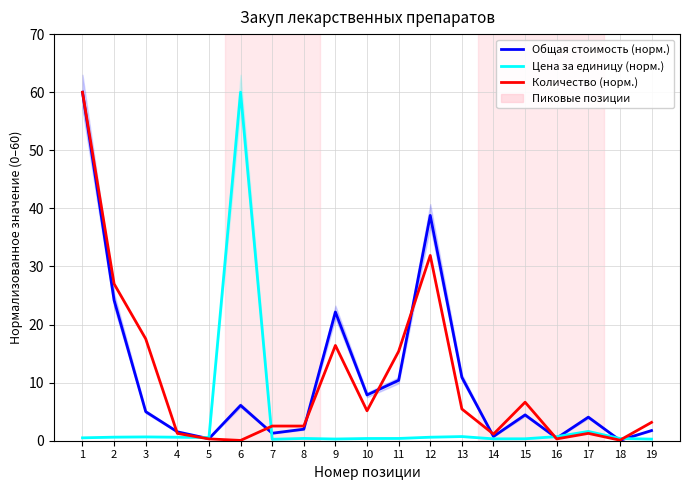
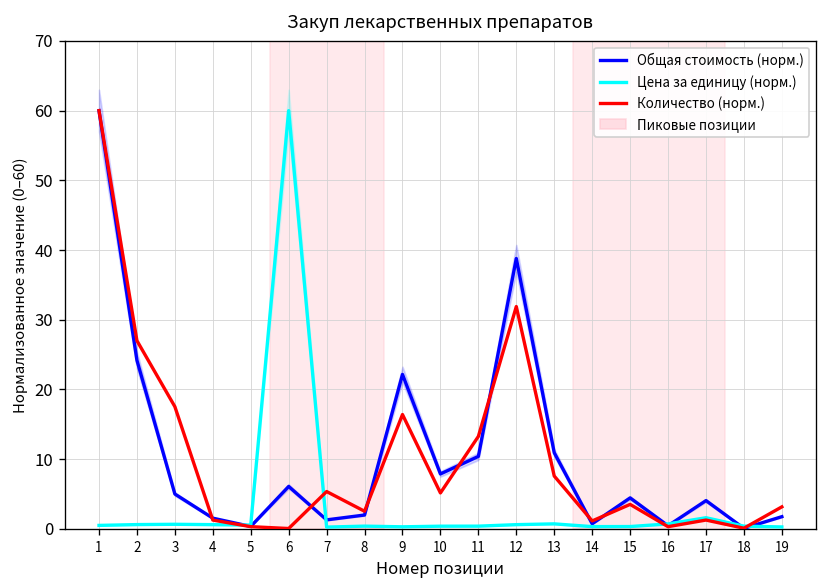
Количество (норм.), 7: 3 -> 5
Количество (норм.), 11: 15 -> 13
Количество (норм.), 13: 5 -> 8
Количество (норм.), 15: 7 -> 4
